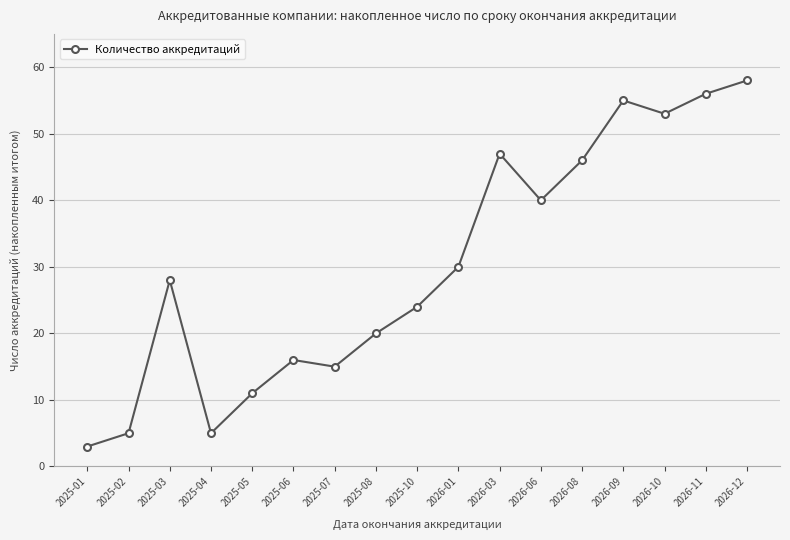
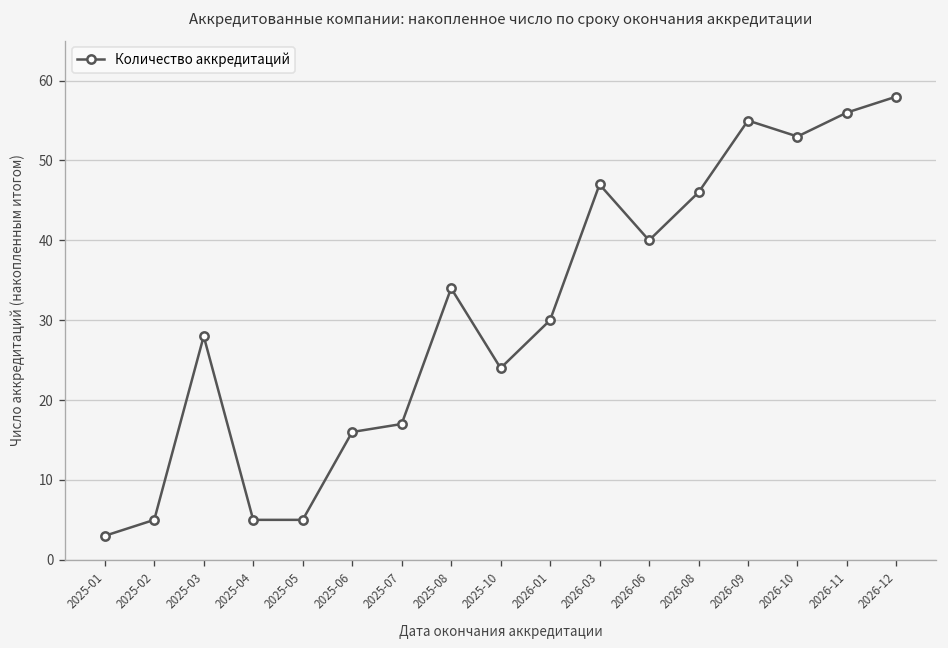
2025-05: 11 -> 5
2025-07: 15 -> 17
2025-08: 20 -> 34
